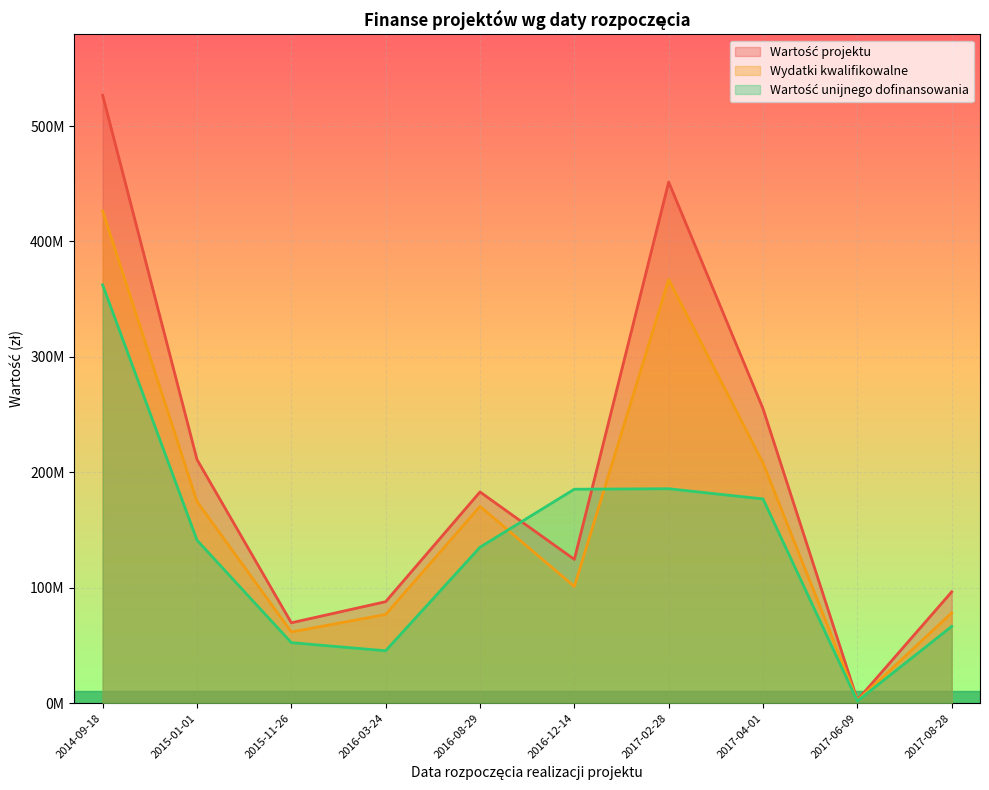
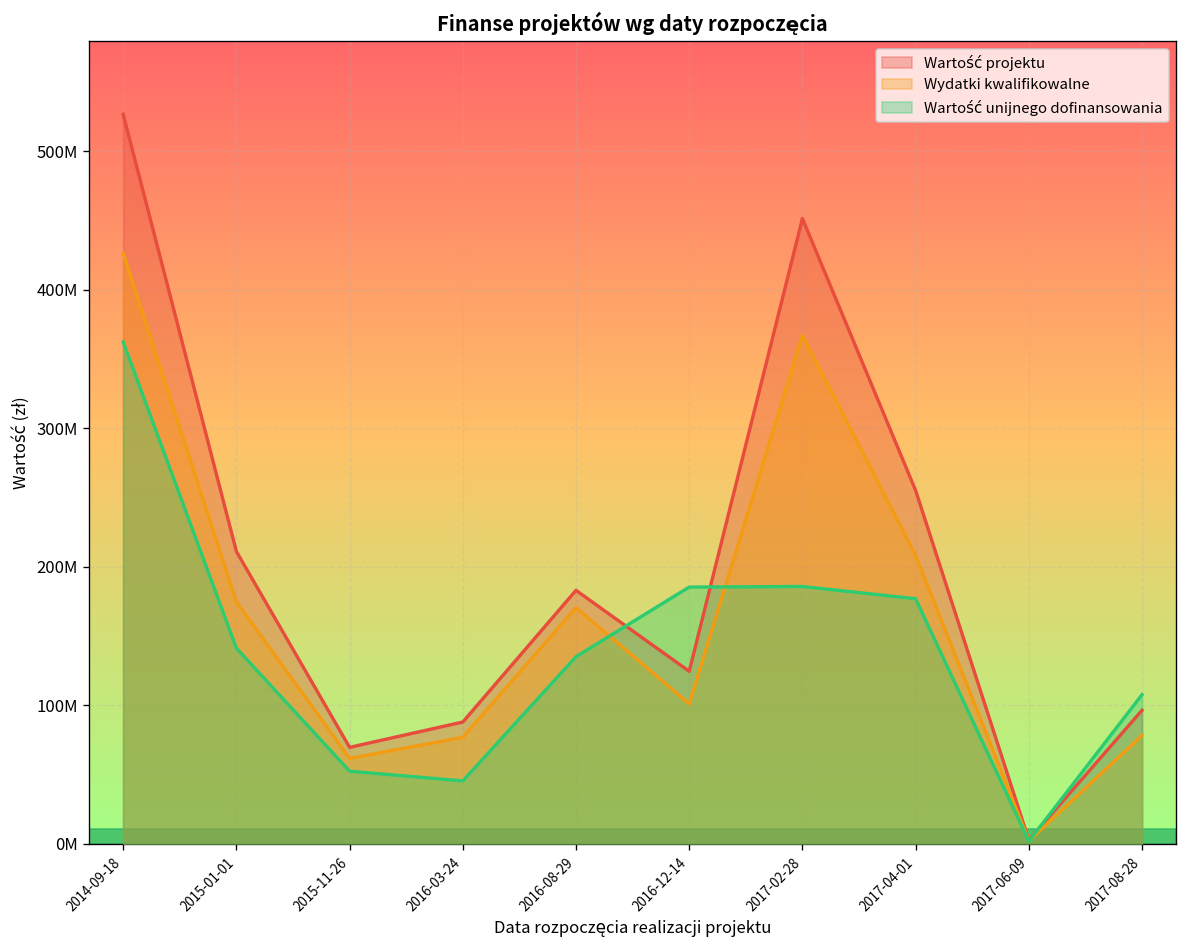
Wartość unijnego dofinansowania, 2017-08-28: 67000000 -> 108000000
